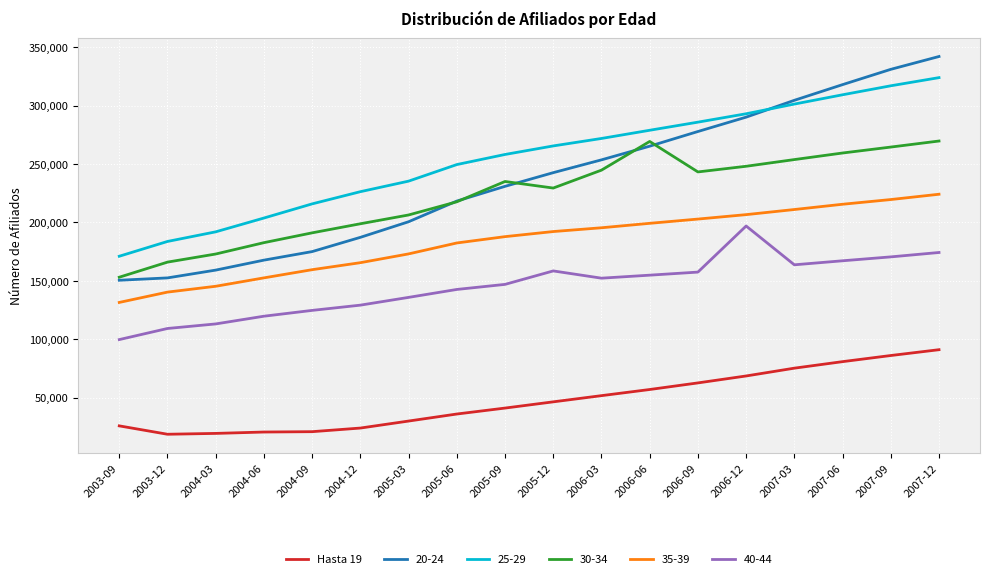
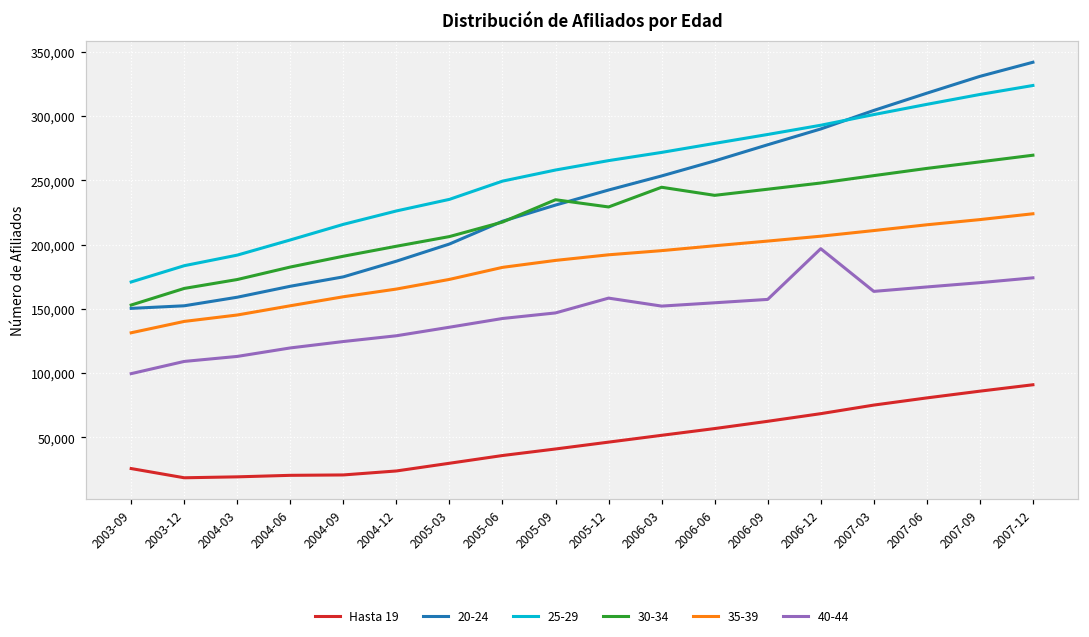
30-34, 2006-06: 269,000 -> 238,000
